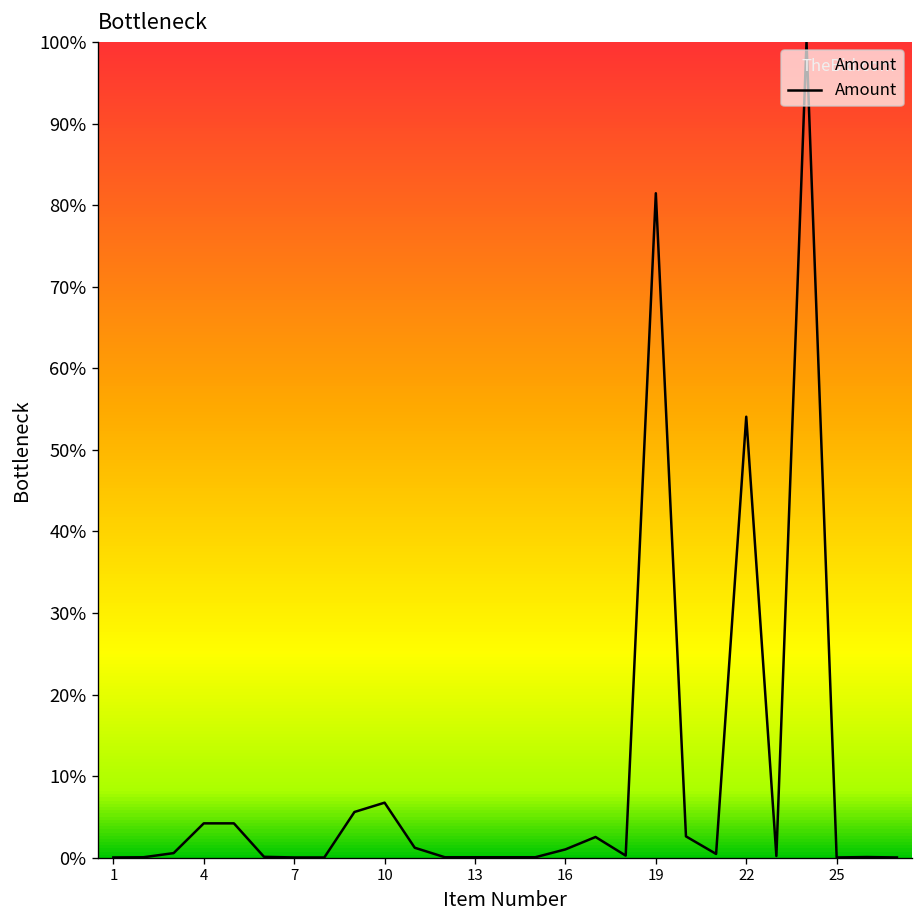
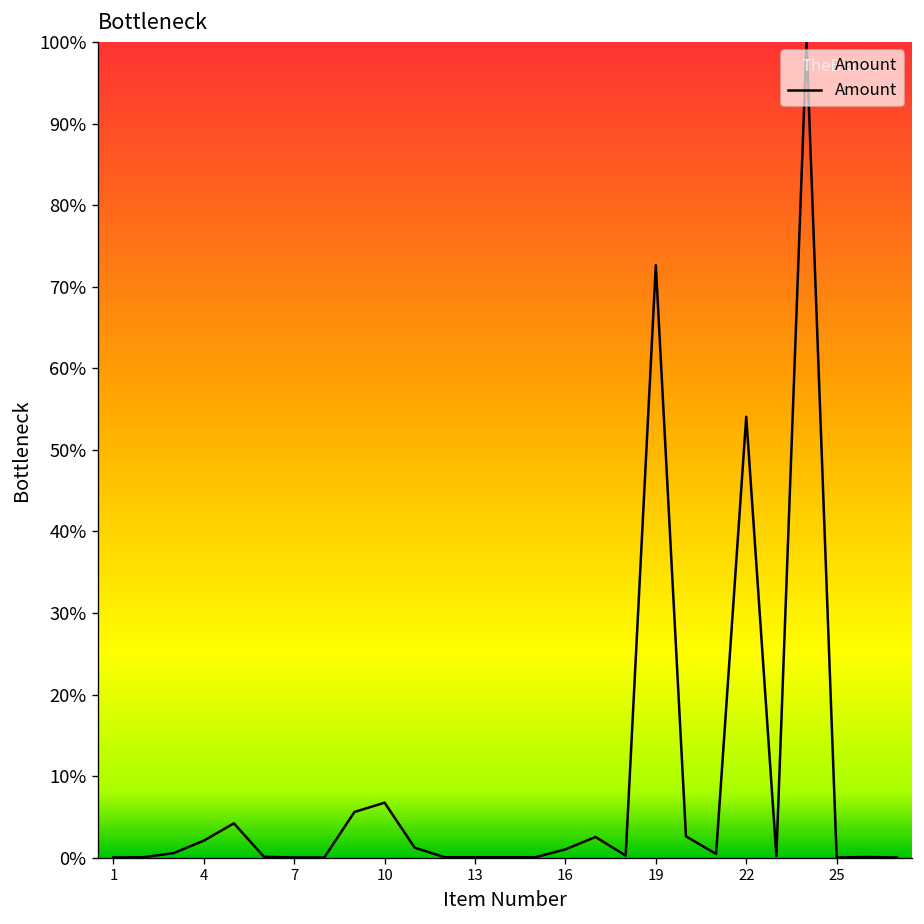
4: 4% -> 2%
19: 81% -> 73%
